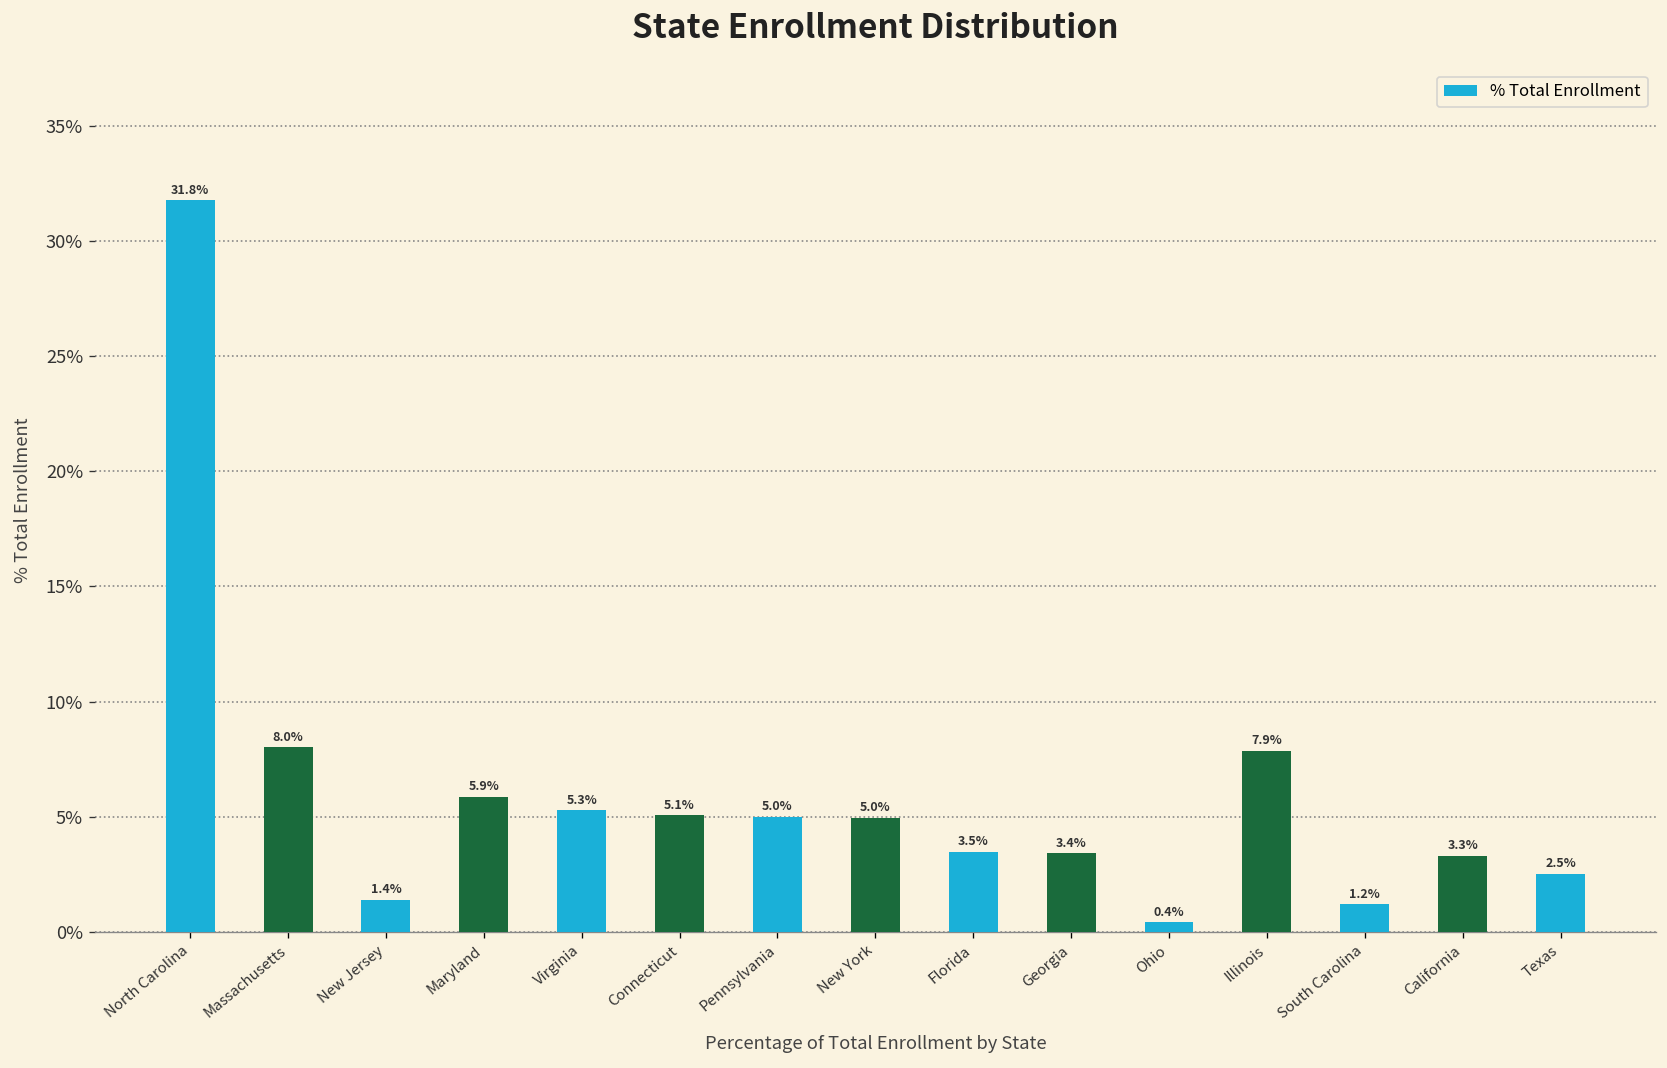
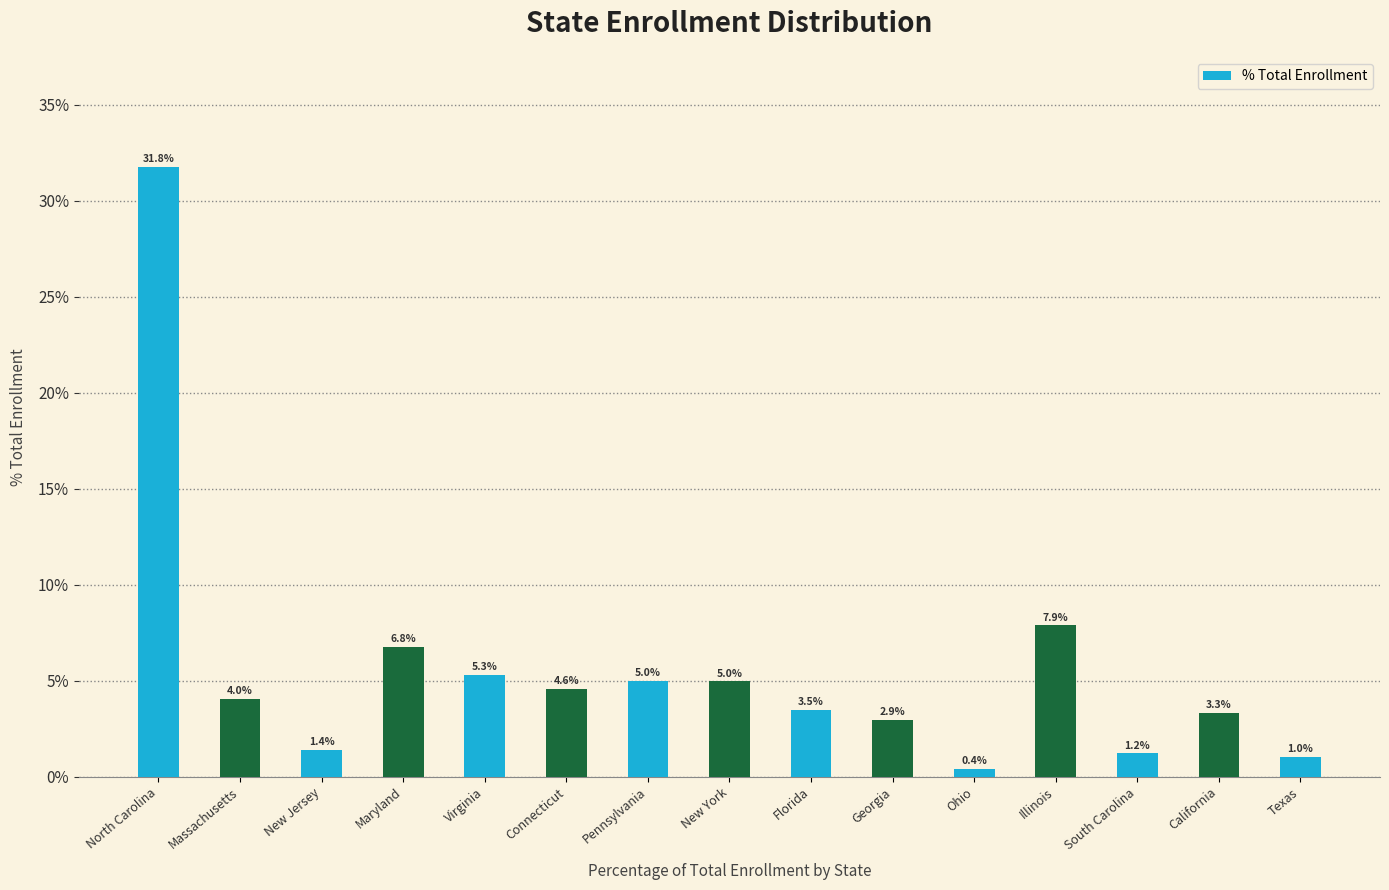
Massachusetts: 8.0% -> 4.0%
Maryland: 5.9% -> 6.8%
Connecticut: 5.1% -> 4.6%
Georgia: 3.4% -> 2.9%
Texas: 2.5% -> 1.0%
